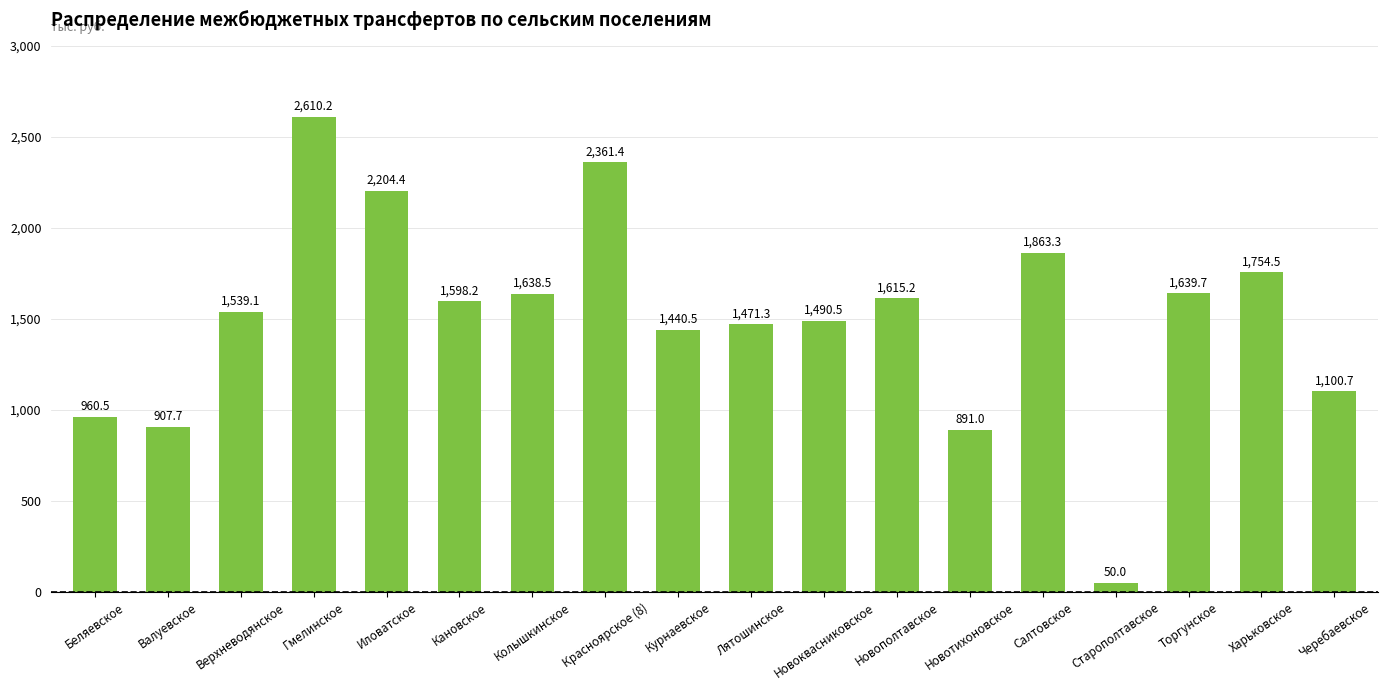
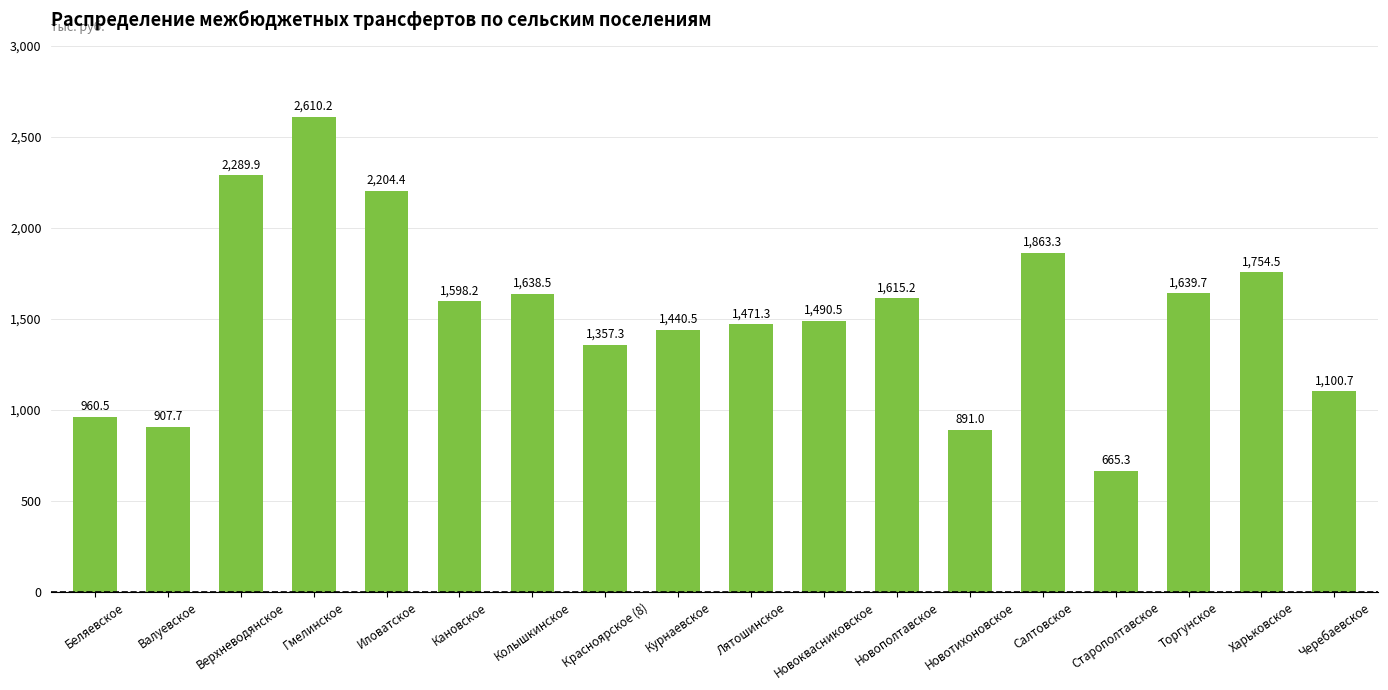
Верхневодянское: 1,539.1 -> 2,289.9
Красноярское (8): 2,361.4 -> 1,357.3
Старополтавское: 50.0 -> 665.3
